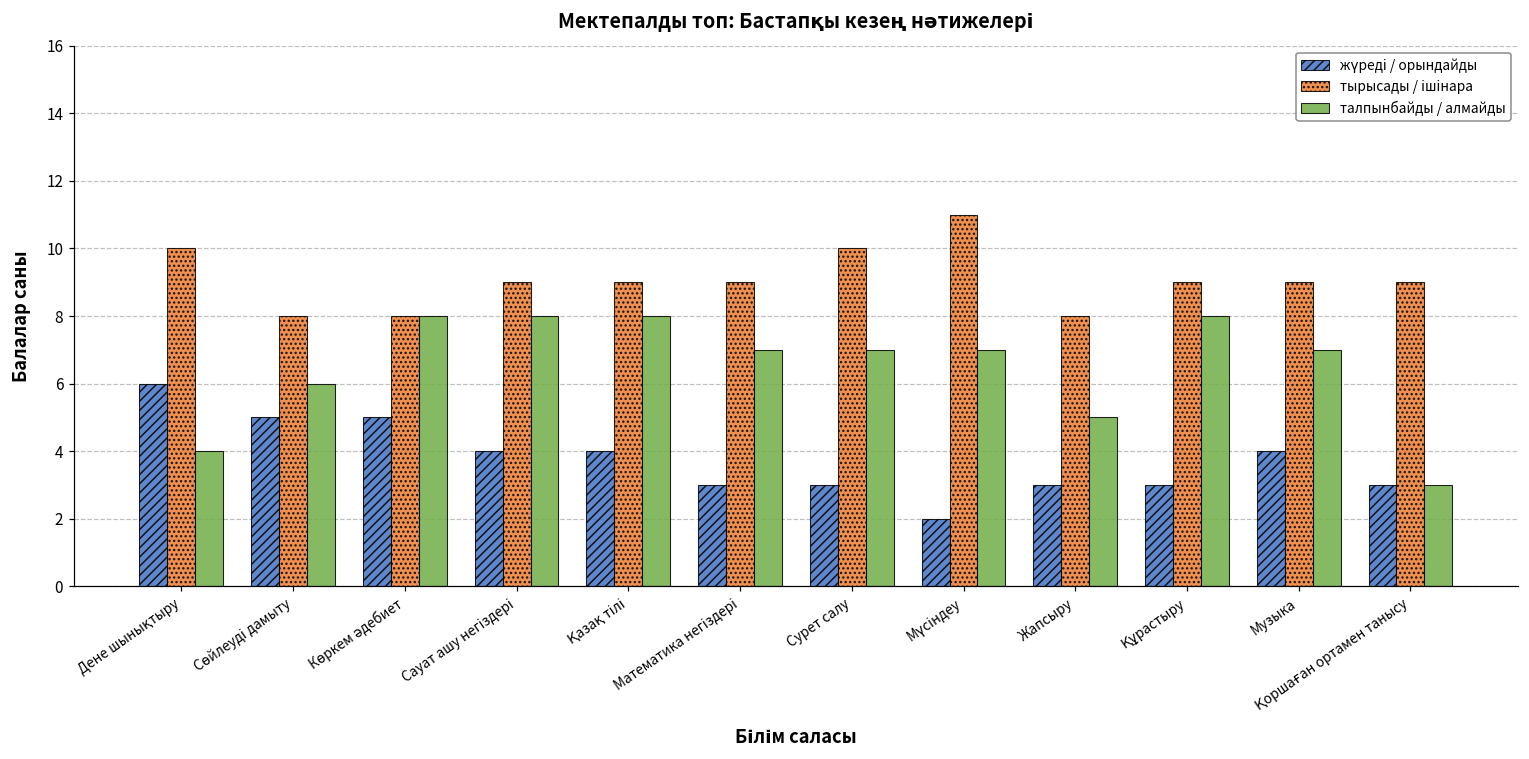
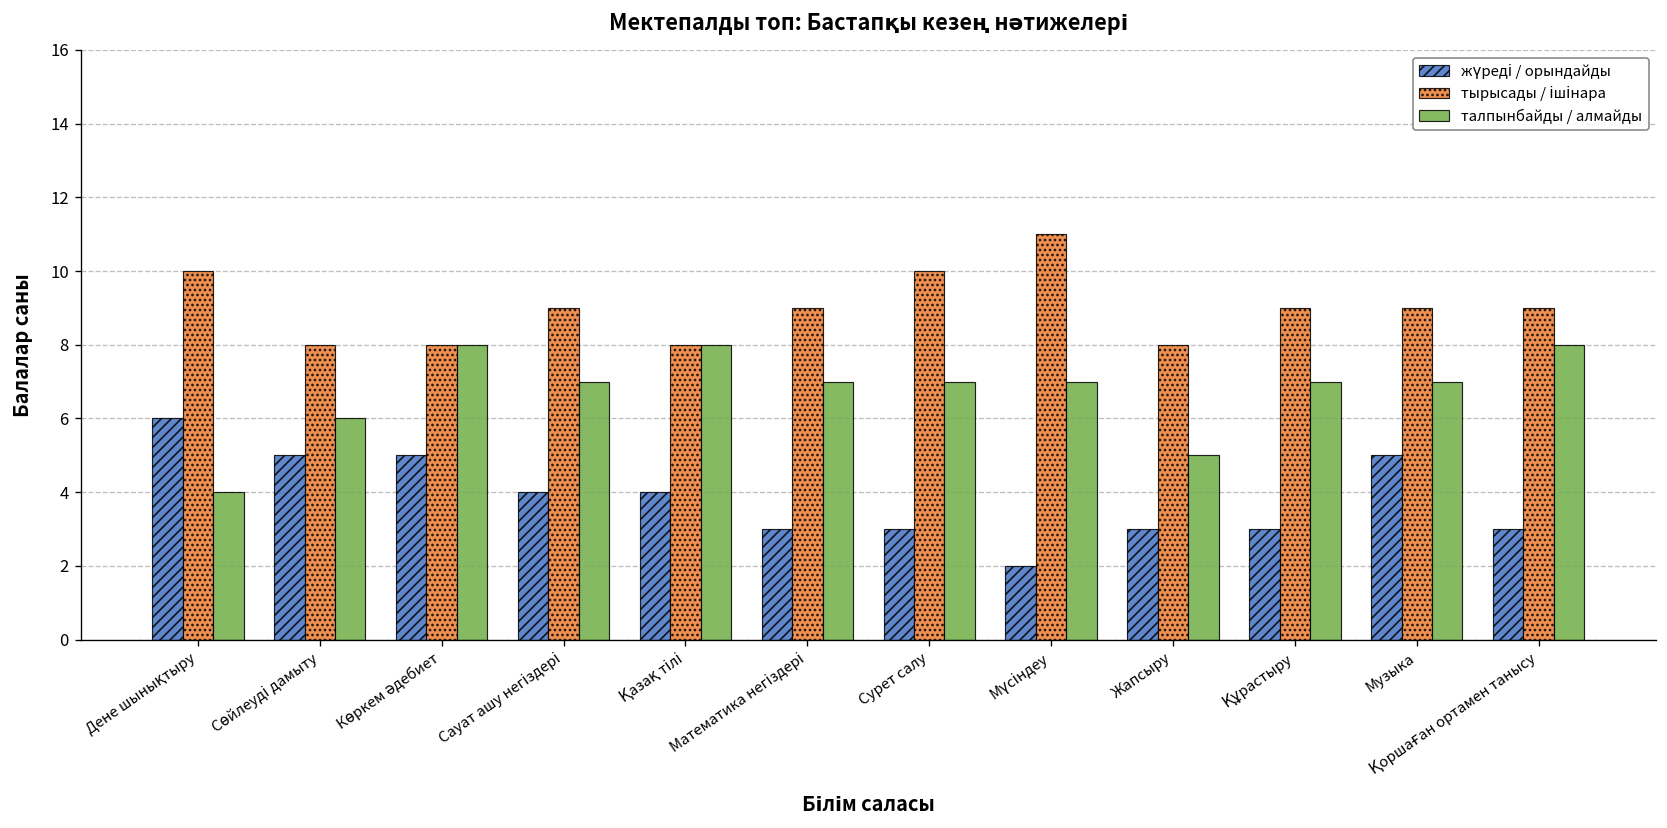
талпынбайды / алмайды, Сауат ашу негіздері: 8 -> 7
тырысады / ішінара, Қазақ тілі: 9 -> 8
талпынбайды / алмайды, Құрастыру: 8 -> 7
жүреді / орындайды, Музыка: 4 -> 5
талпынбайды / алмайды, Қоршаған ортамен танысу: 3 -> 8
